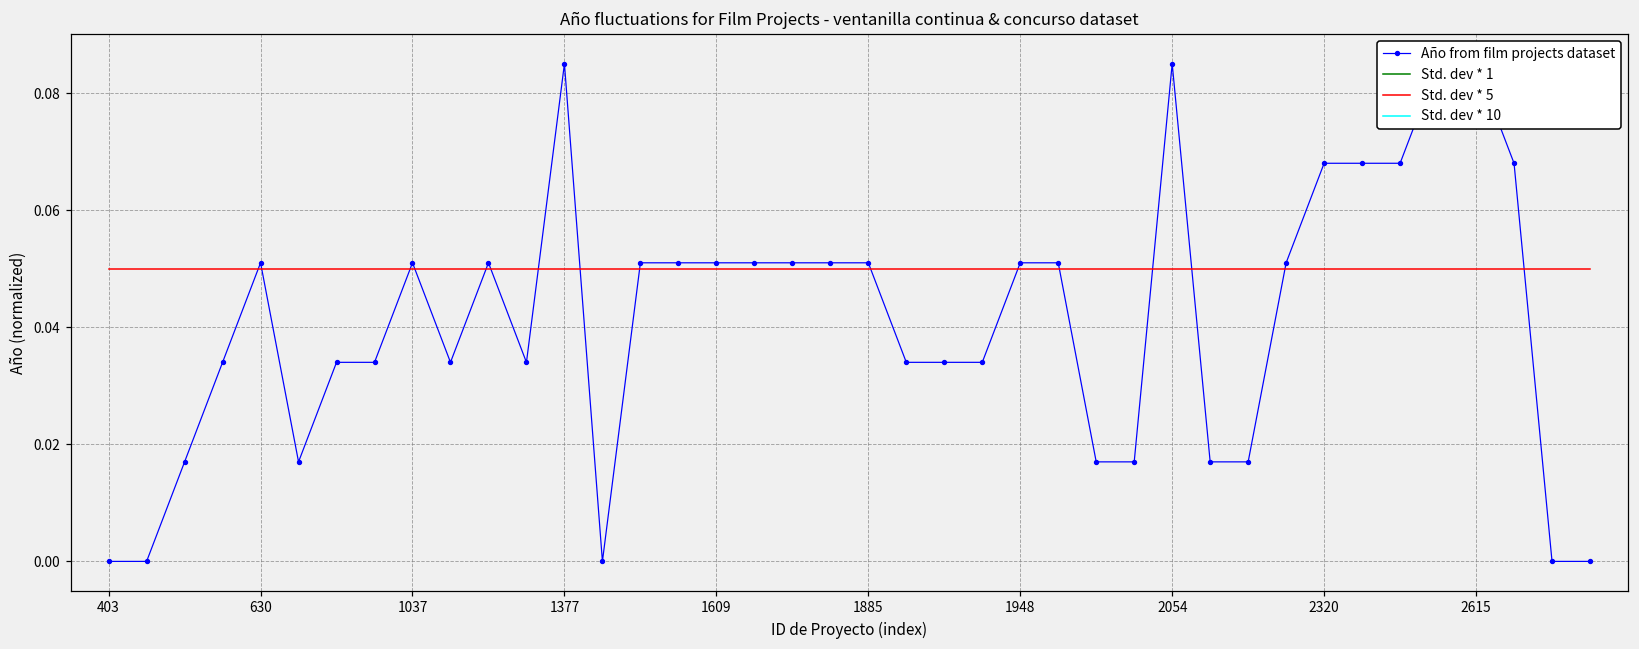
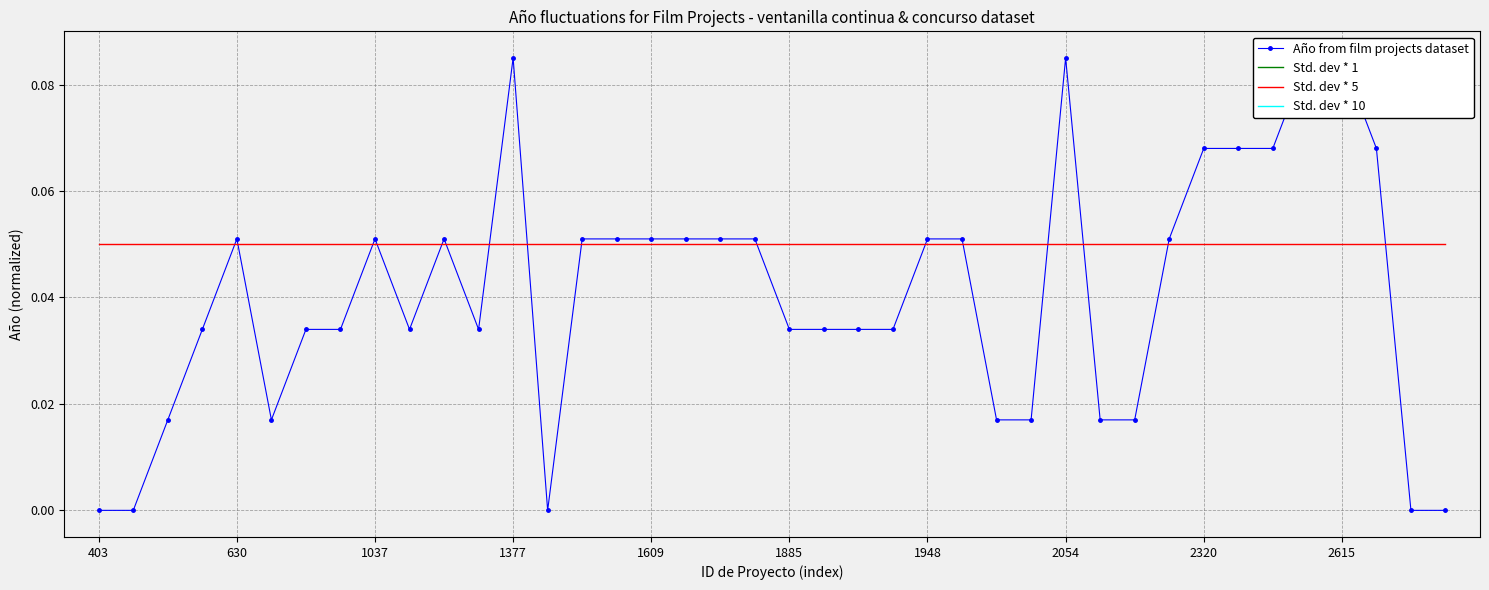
Año from film projects dataset, 1885: 0.051 -> 0.034
